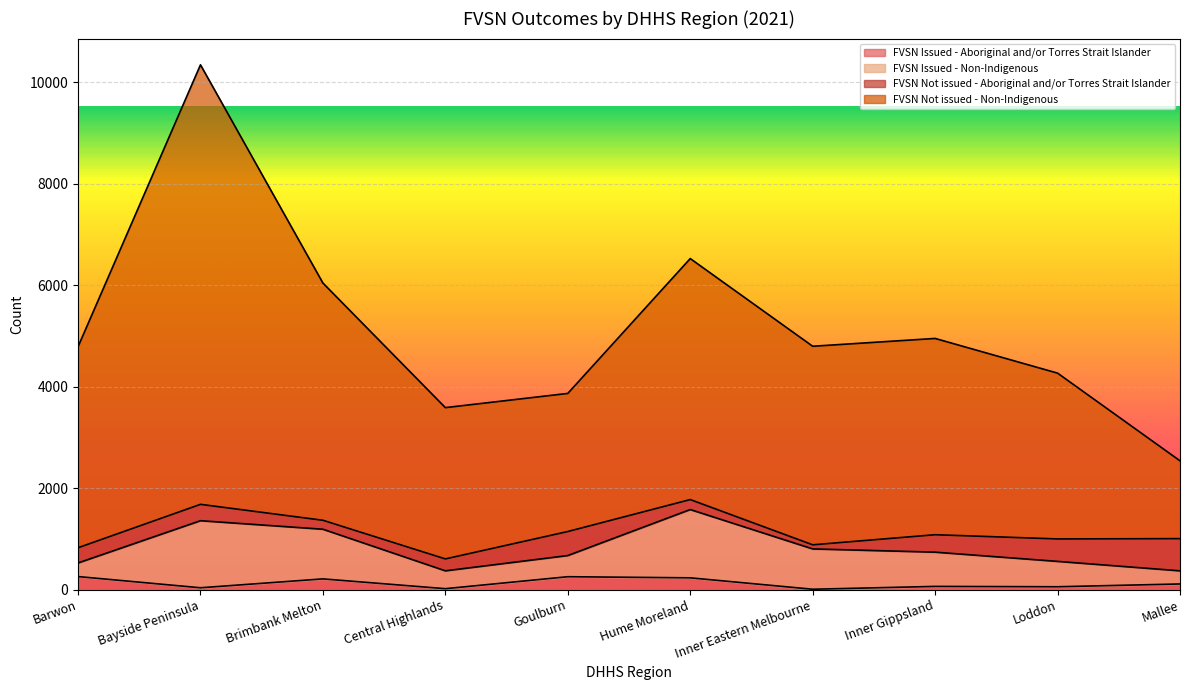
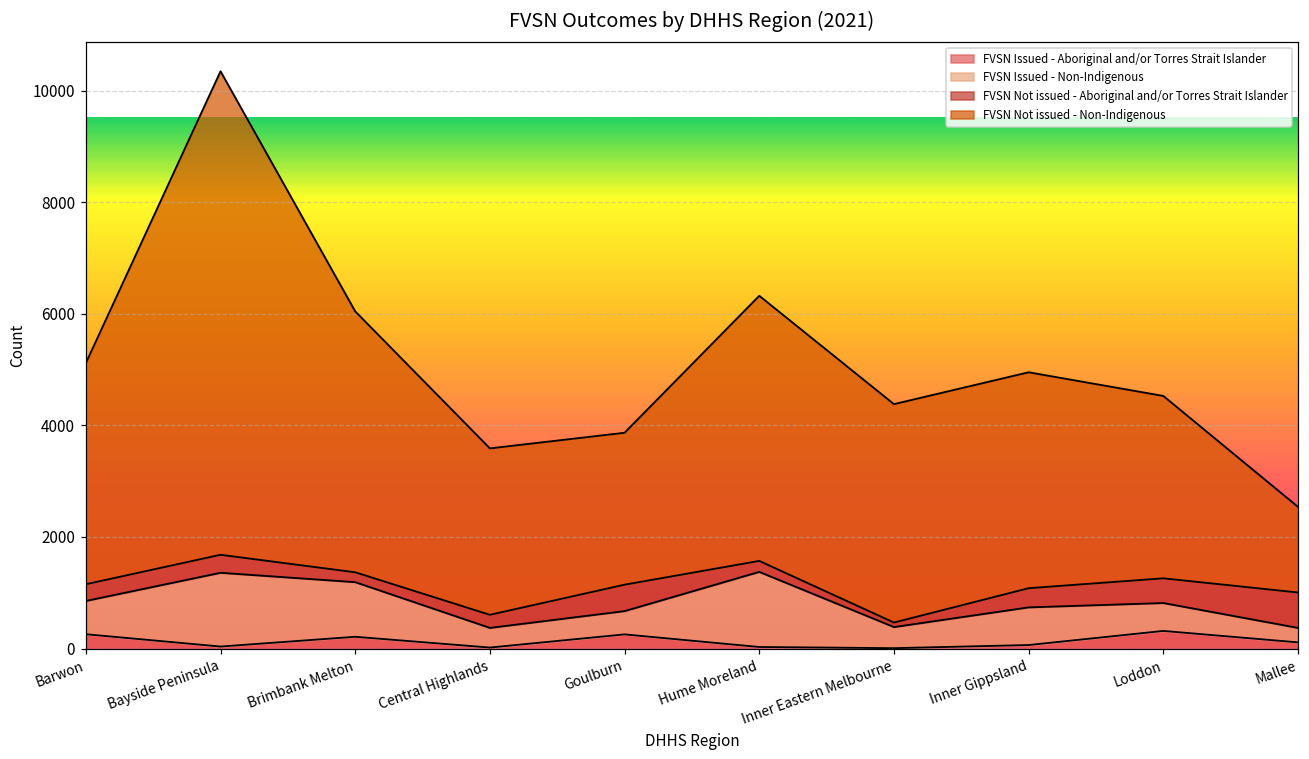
FVSN Issued - Non-Indigenous, Barwon: 300 -> 600
FVSN Issued - Aboriginal and/or Torres Strait Islander, Hume Moreland: 200 -> 0
FVSN Issued - Non-Indigenous, Inner Eastern Melbourne: 800 -> 400
FVSN Issued - Aboriginal and/or Torres Strait Islander, Loddon: 100 -> 300
